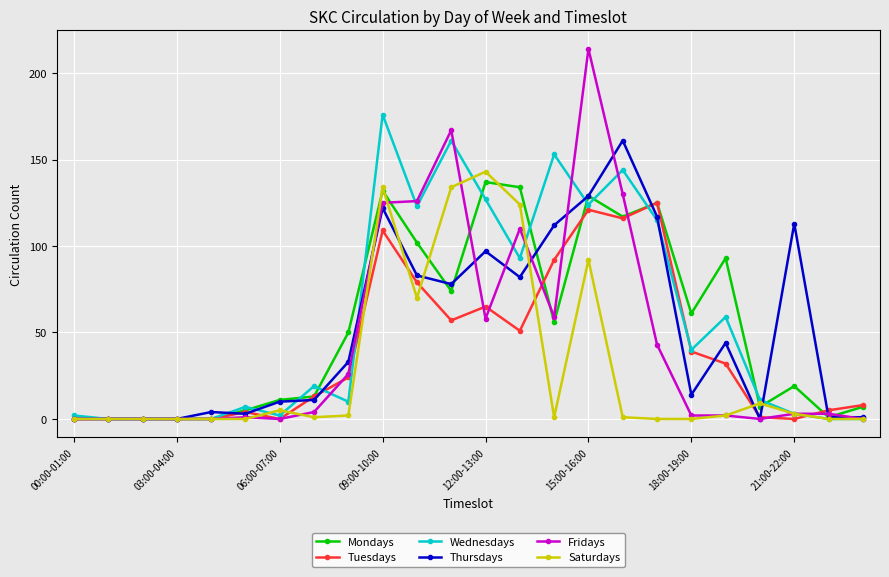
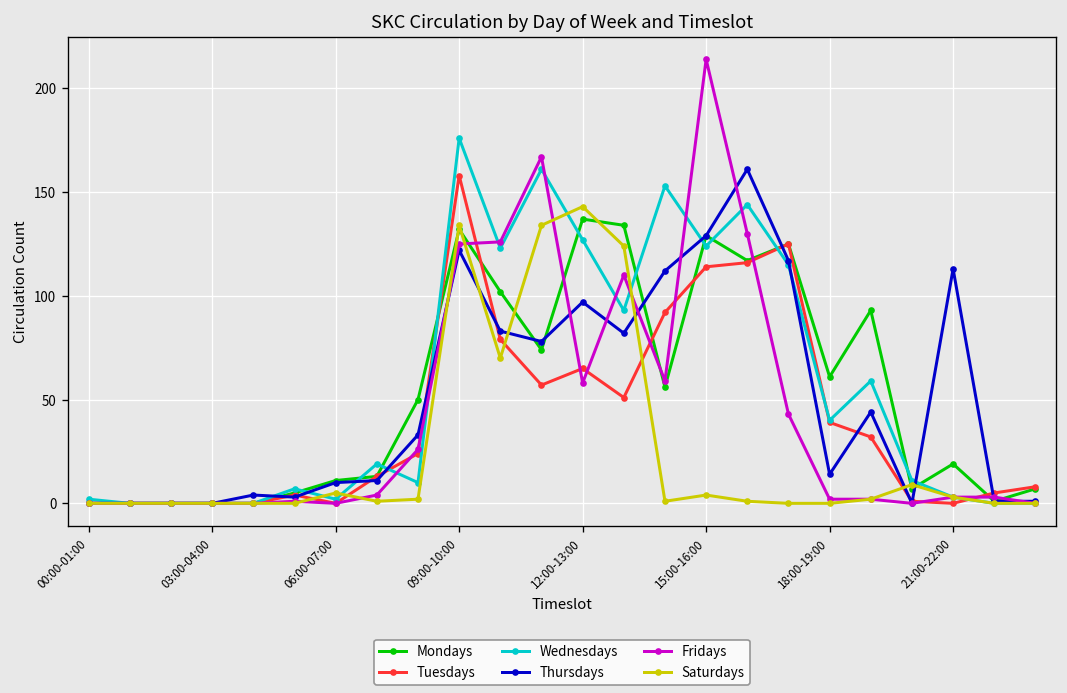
Tuesdays, 09:00-10:00: 109 -> 158
Tuesdays, 15:00-16:00: 121 -> 114
Saturdays, 15:00-16:00: 92 -> 4
